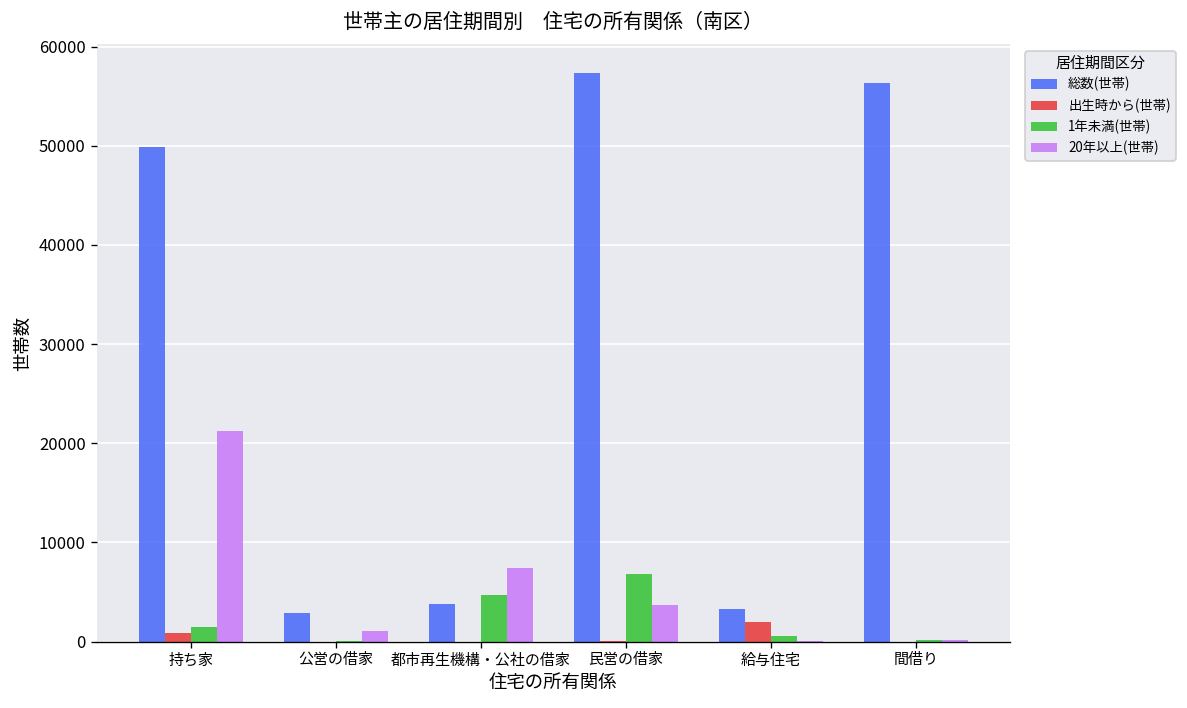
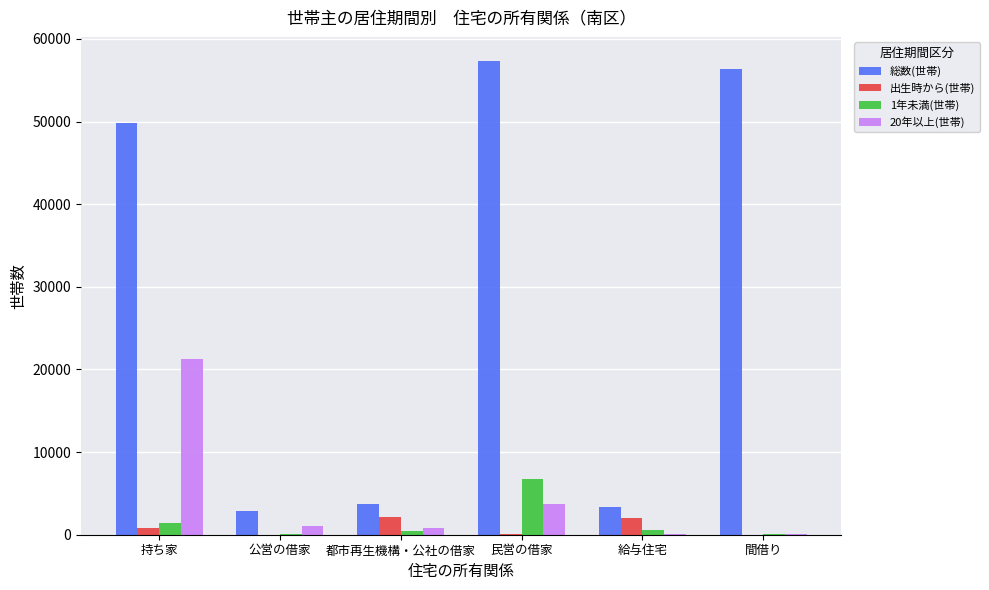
出生時から(世帯), 都市再生機構・公社の借家: 0 -> 2000
1年未満(世帯), 都市再生機構・公社の借家: 5000 -> 0
20年以上(世帯), 都市再生機構・公社の借家: 7000 -> 1000
